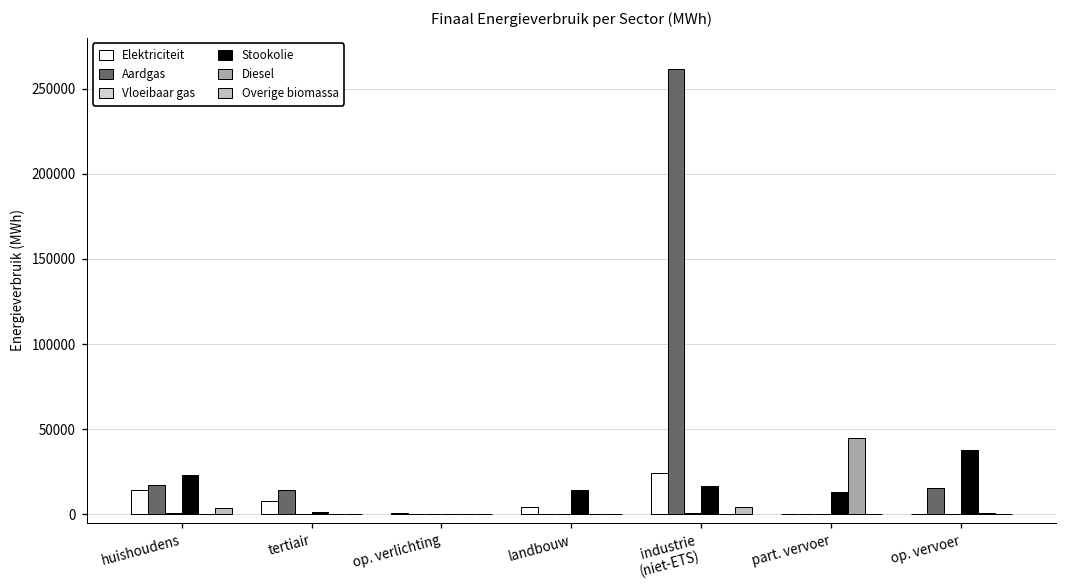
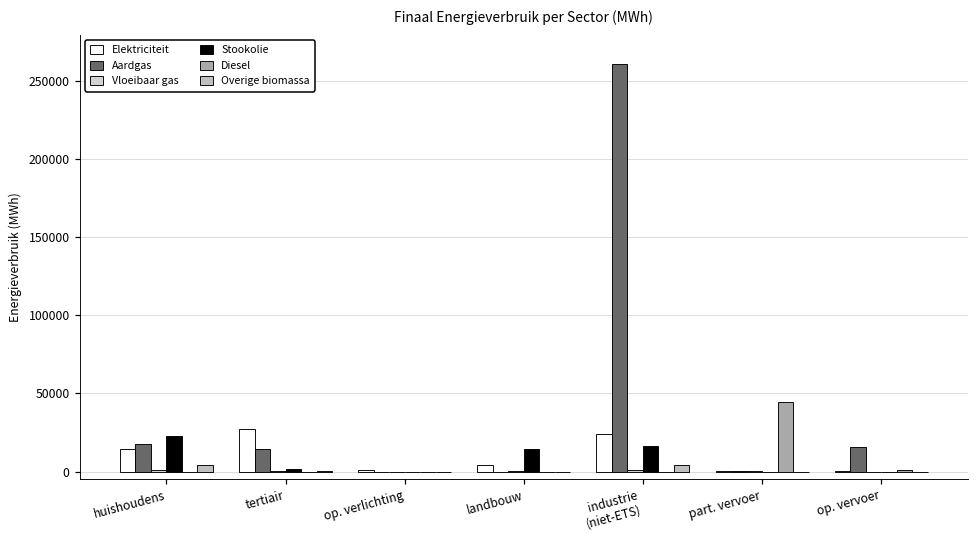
Elektriciteit, tertiair: 8000 -> 27000
Stookolie, part. vervoer: 13000 -> 0
Stookolie, op. vervoer: 38000 -> 0
